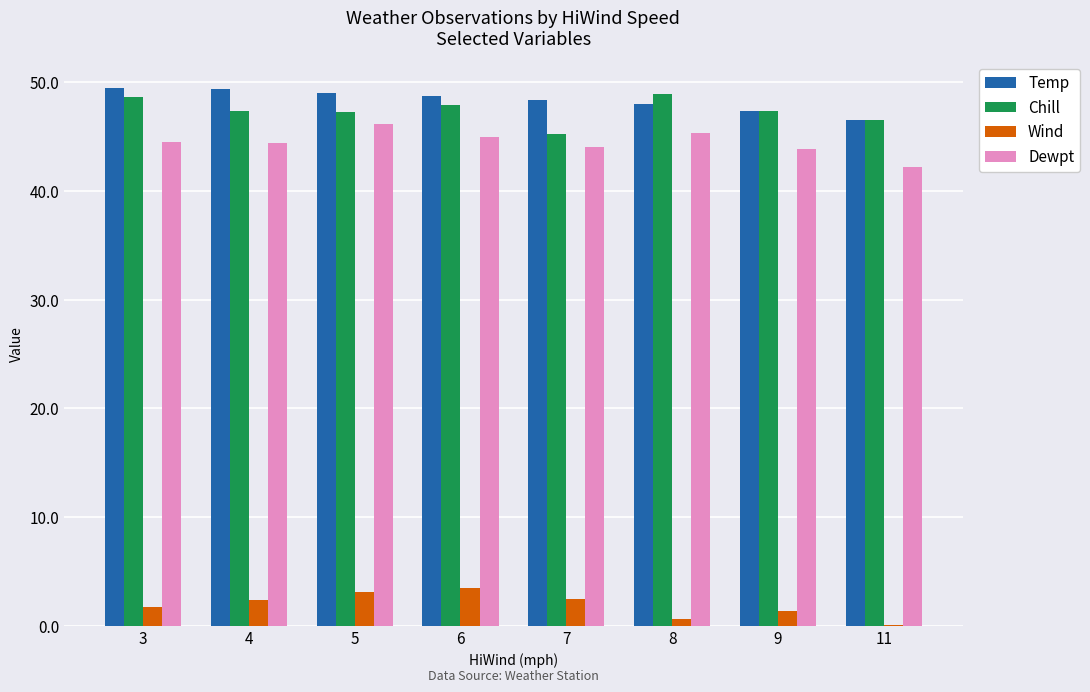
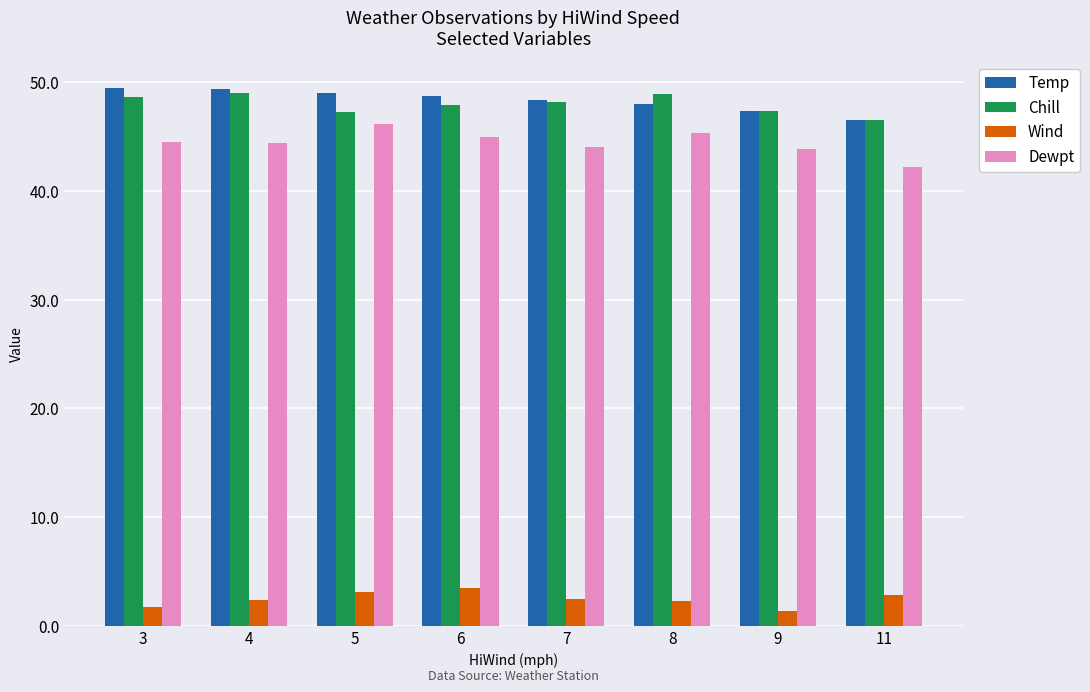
Chill, 4: 47.3 -> 49.1
Chill, 7: 45.3 -> 48.2
Wind, 8: 0.6 -> 2.3
Wind, 11: 0.1 -> 2.8
